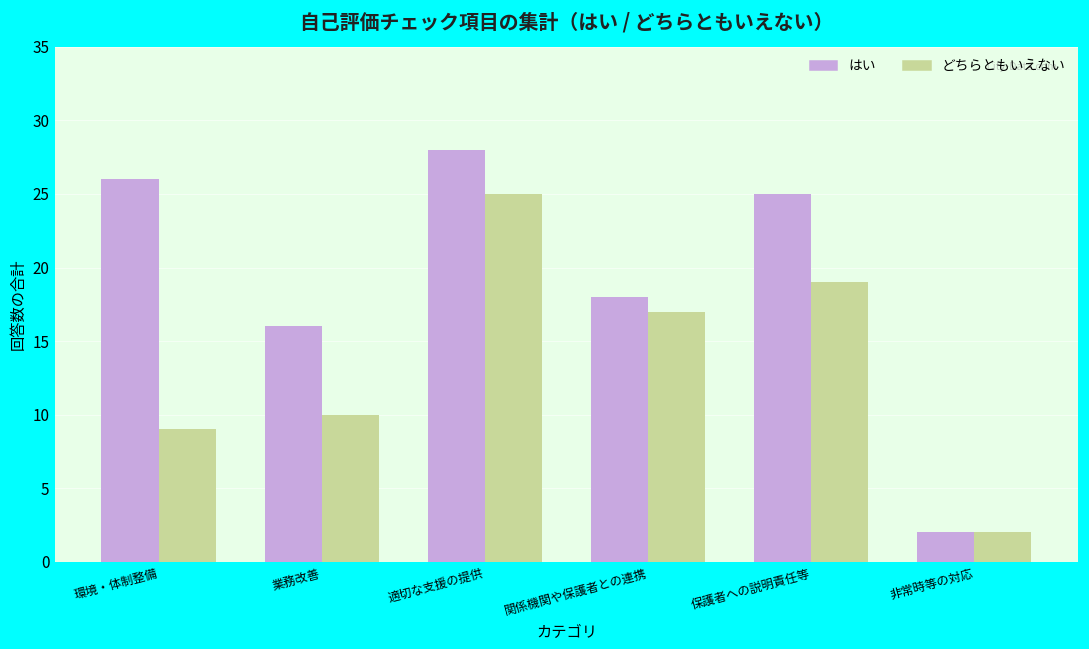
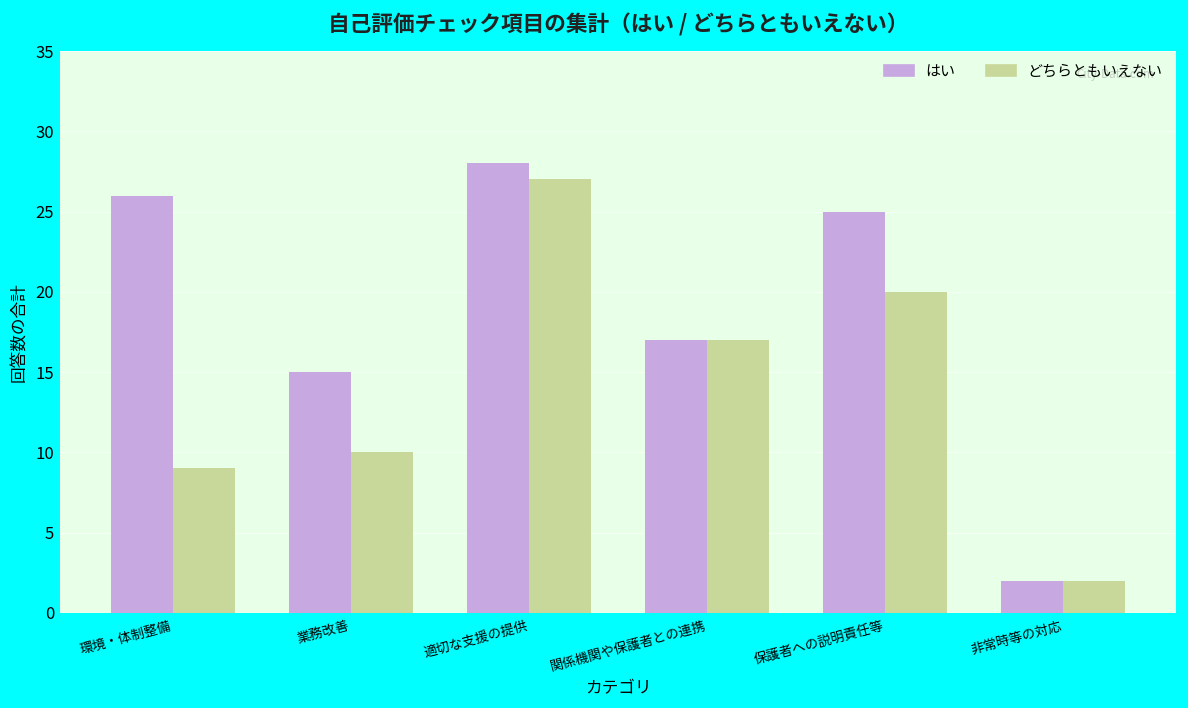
はい, 業務改善: 16 -> 15
どちらともいえない, 適切な支援の提供: 25 -> 27
はい, 関係機関や保護者との連携: 18 -> 17
どちらともいえない, 保護者への説明責任等: 19 -> 20
